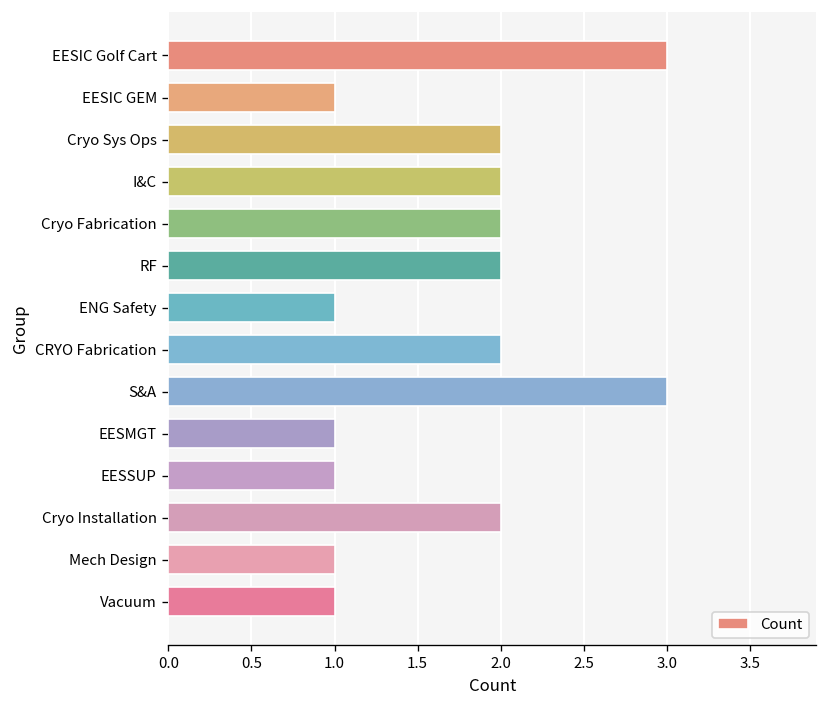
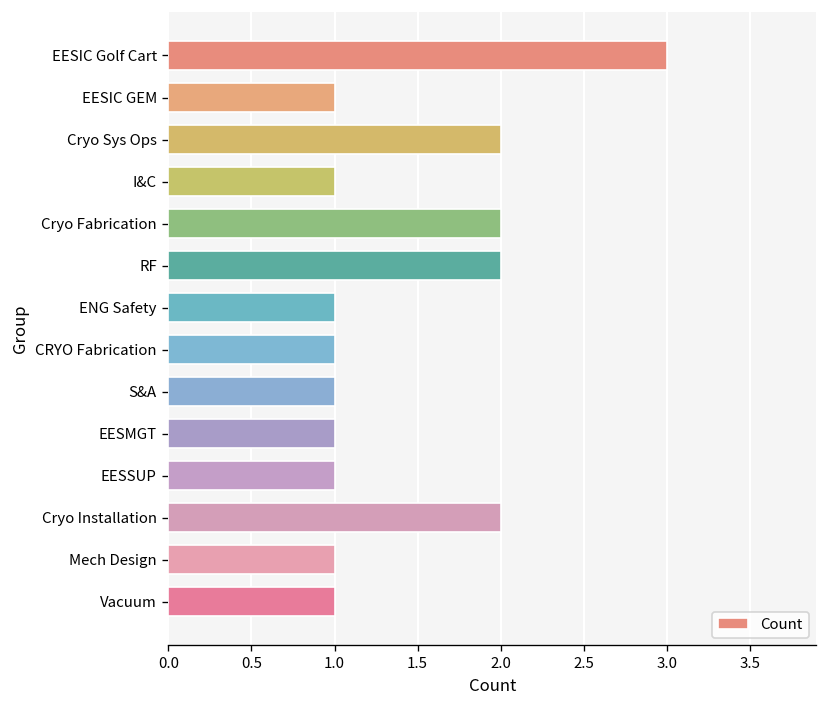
I&C: 2 -> 1
CRYO Fabrication: 2 -> 1
S&A: 3 -> 1
